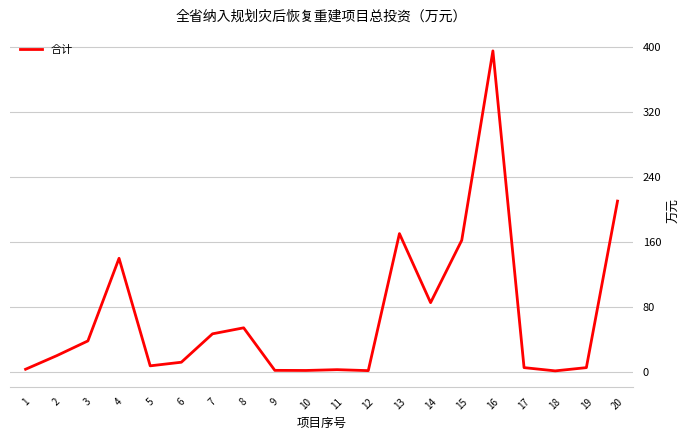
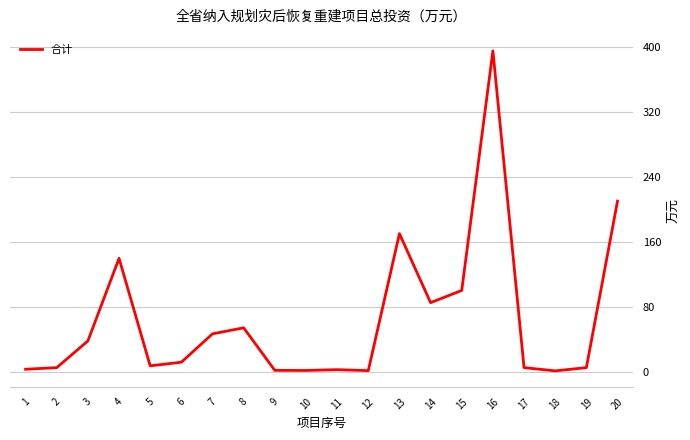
2: 20 -> 0
15: 160 -> 100
